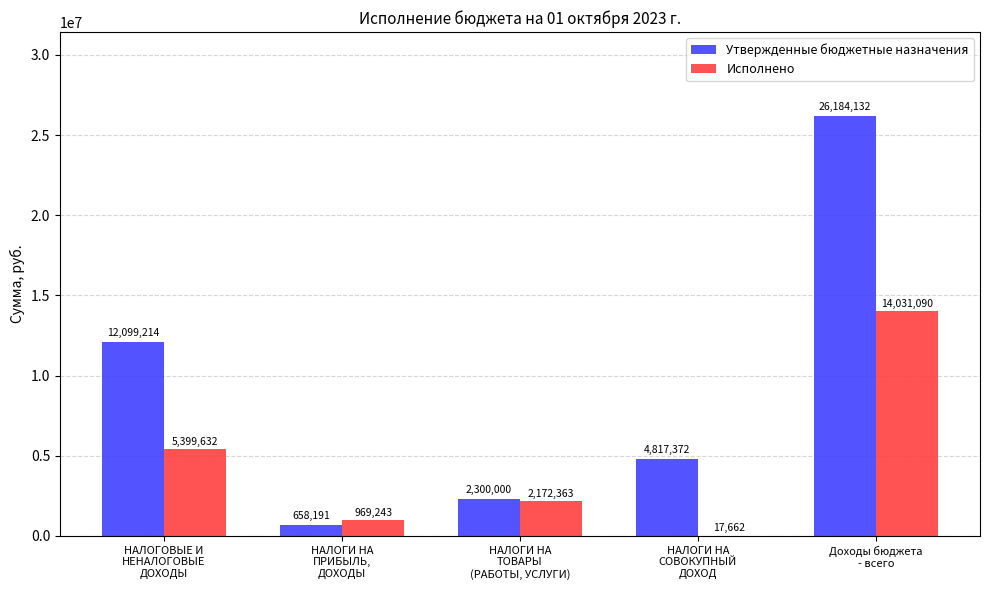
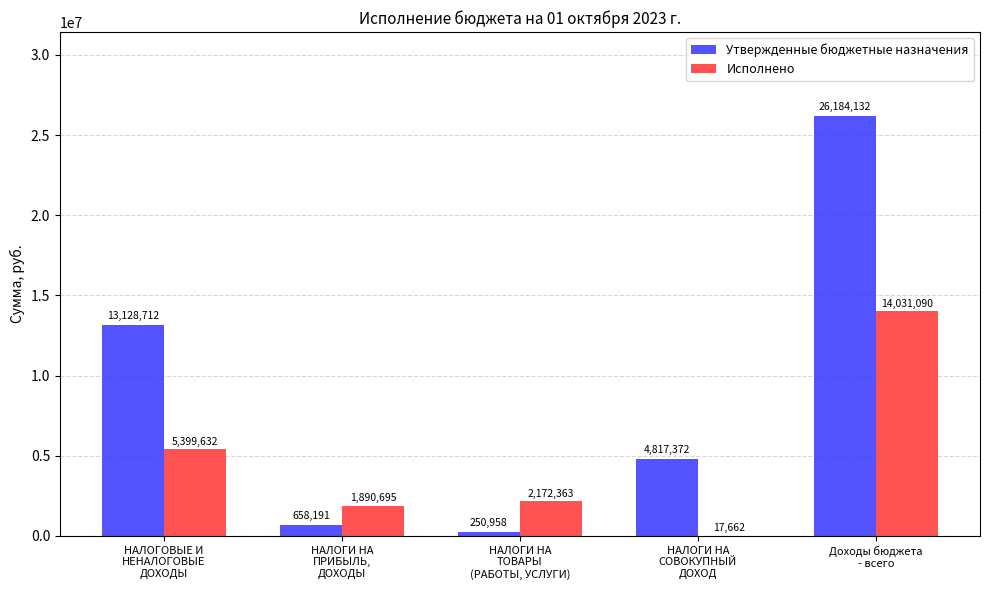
Утвержденные бюджетные назначения, НАЛОГОВЫЕ И НЕНАЛОГОВЫЕ ДОХОДЫ: 12,099,214 -> 13,128,712
Исполнено, НАЛОГИ НА ПРИБЫЛЬ, ДОХОДЫ: 969,243 -> 1,890,695
Утвержденные бюджетные назначения, НАЛОГИ НА ТОВАРЫ (РАБОТЫ, УСЛУГИ): 2,300,000 -> 250,958
